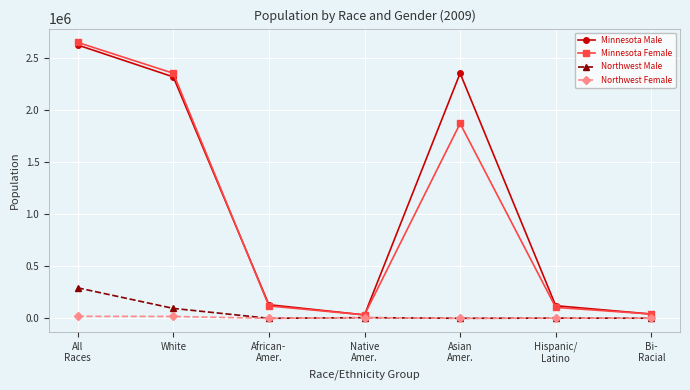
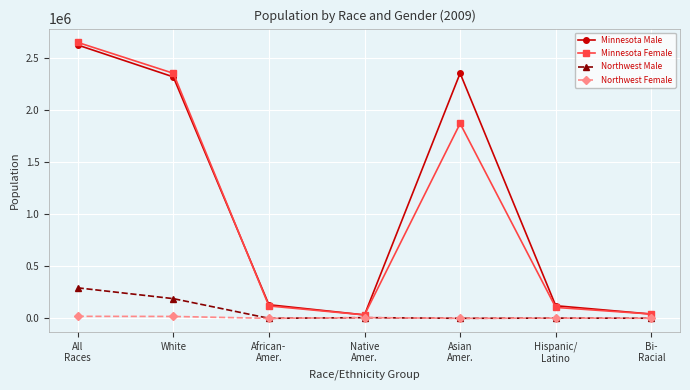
Northwest Male, White: 100000 -> 190000
